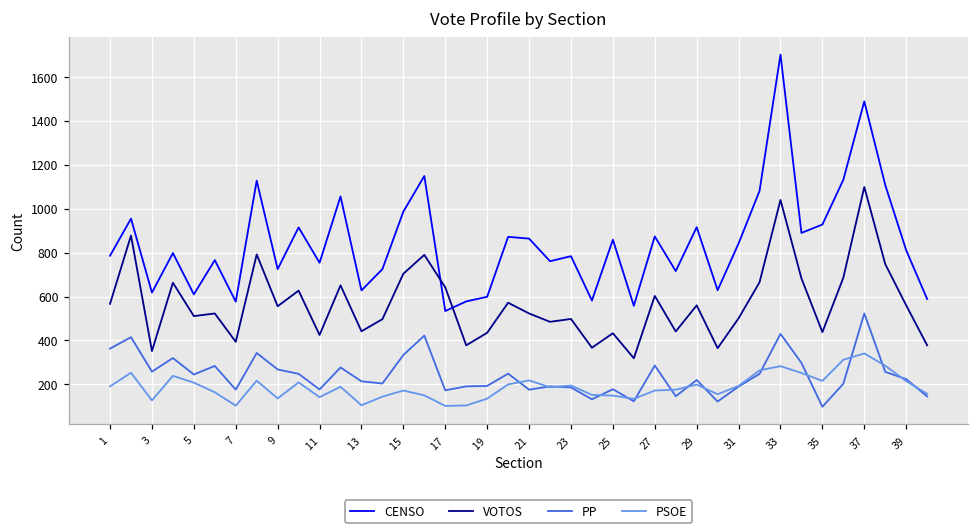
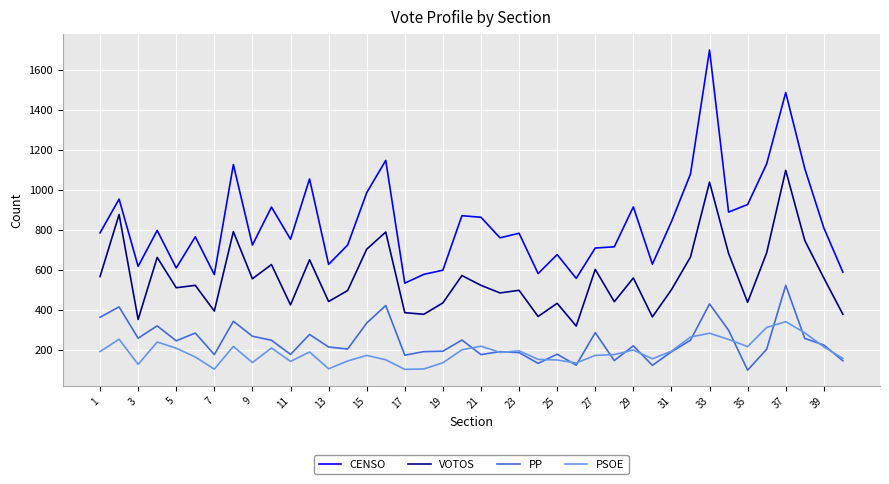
VOTOS, 17: 640 -> 390
CENSO, 25: 860 -> 680
CENSO, 27: 870 -> 710
